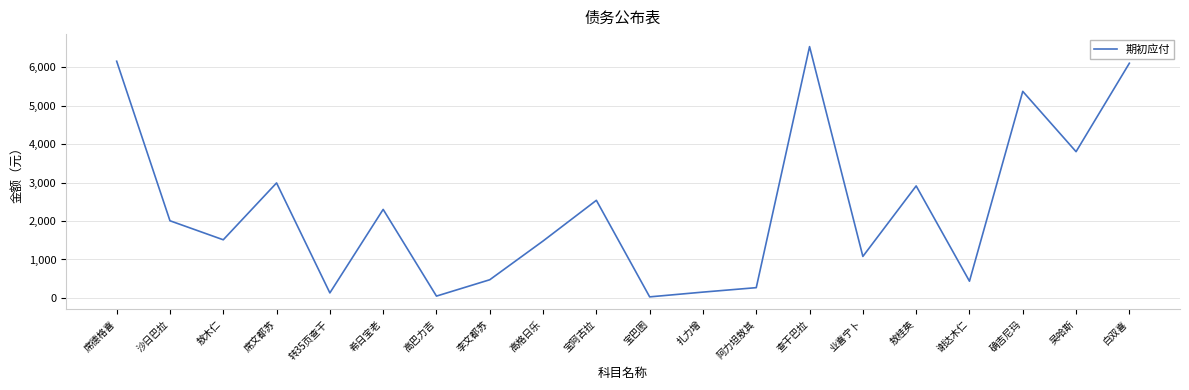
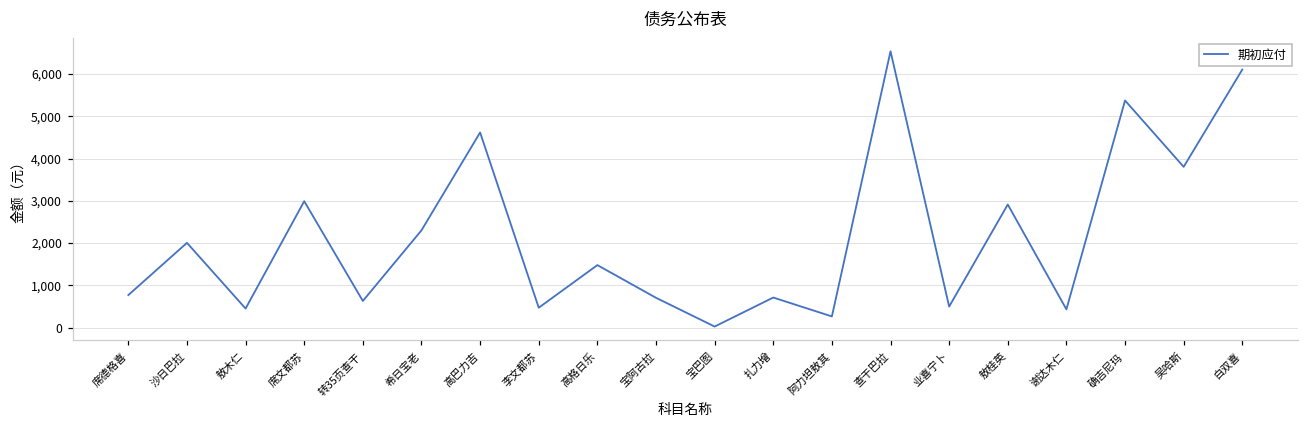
席德格喜: 6,200 -> 800
敖木仁: 1,500 -> 500
转35页查干: 100 -> 600
高巴力吉: 0 -> 4,600
宝阿古拉: 2,500 -> 700
扎力增: 200 -> 700
业喜宁卜: 1,100 -> 500
